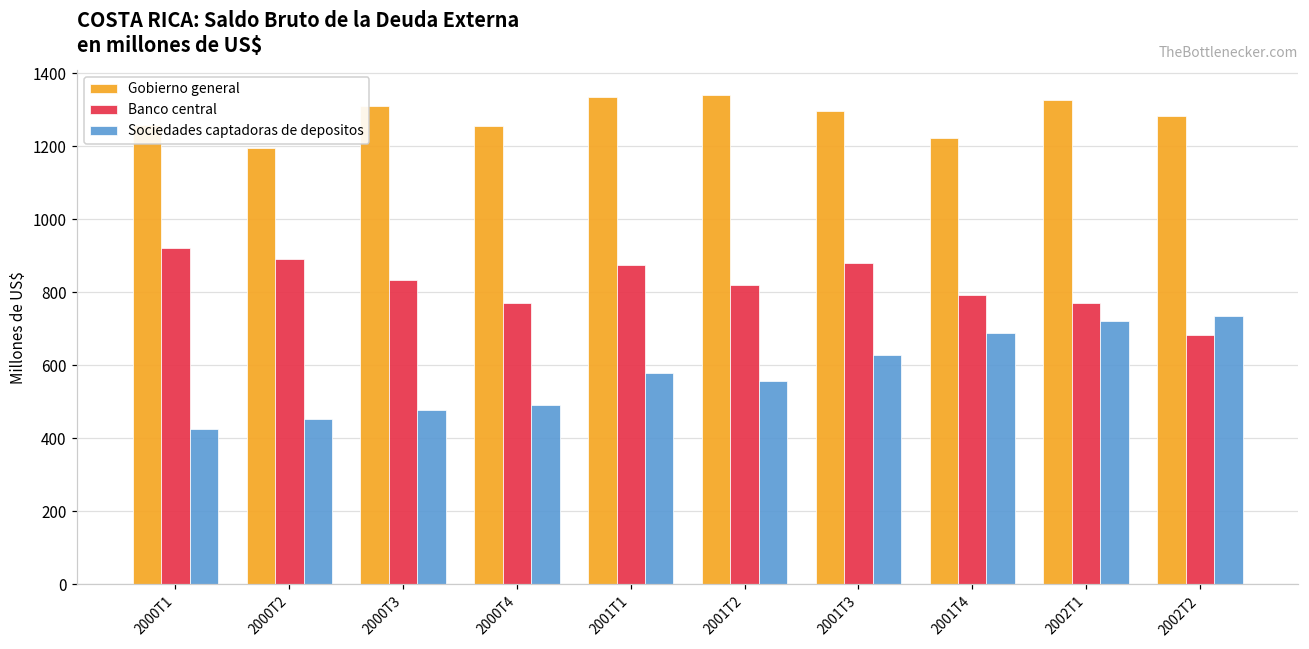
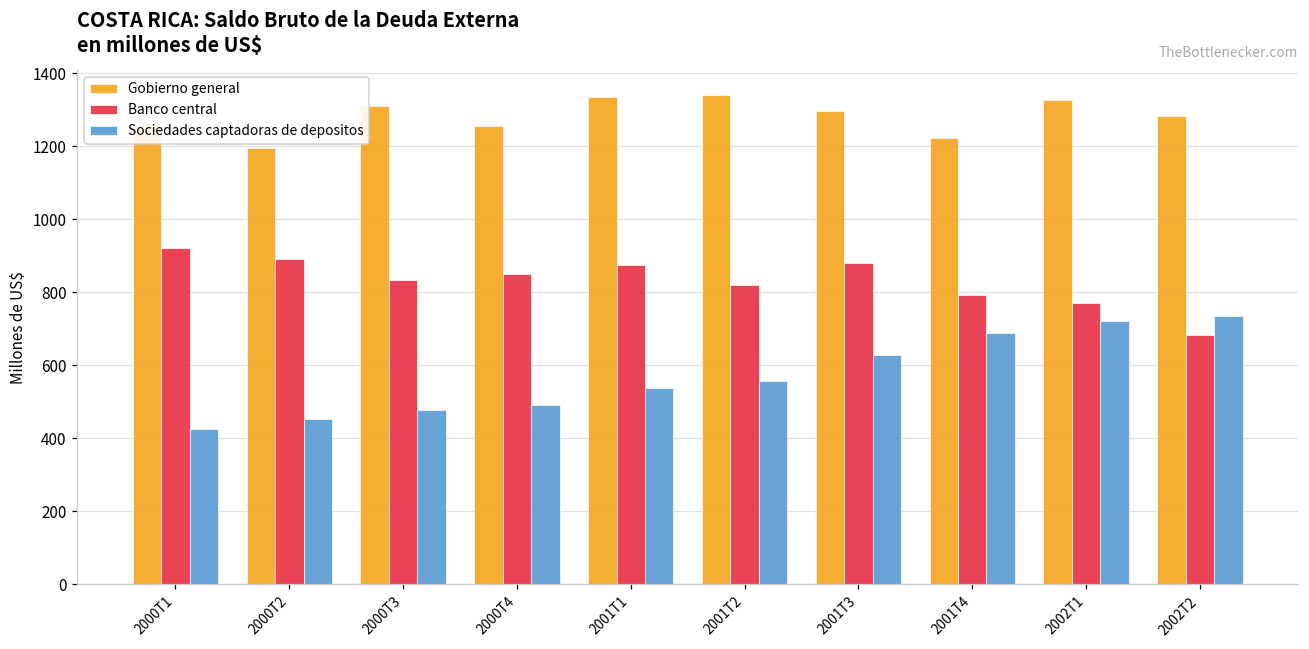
Banco central, 2000T4: 770 -> 850
Sociedades captadoras de depositos, 2001T1: 580 -> 540
